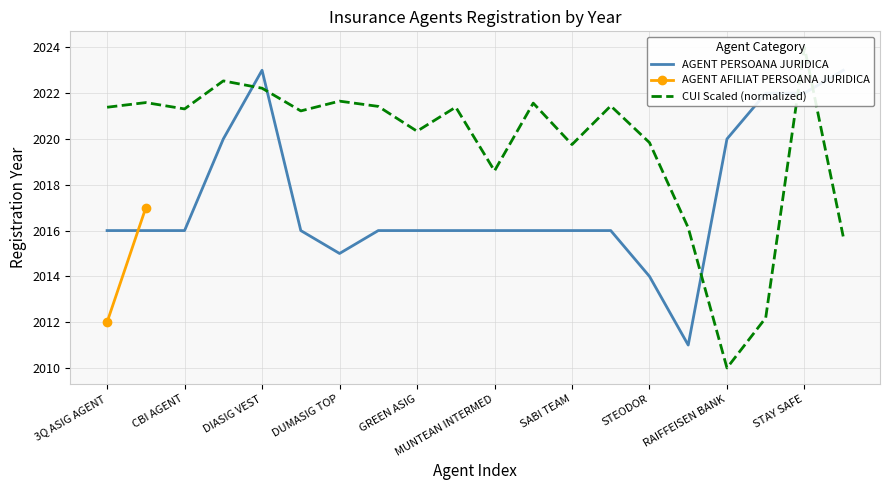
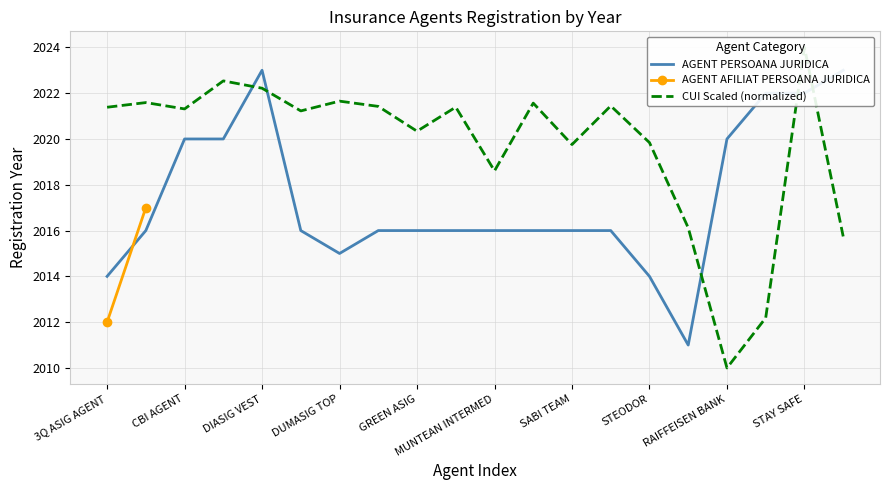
AGENT PERSOANA JURIDICA, 3Q ASIG AGENT: 2016 -> 2014
AGENT PERSOANA JURIDICA, CBI AGENT: 2016 -> 2020
